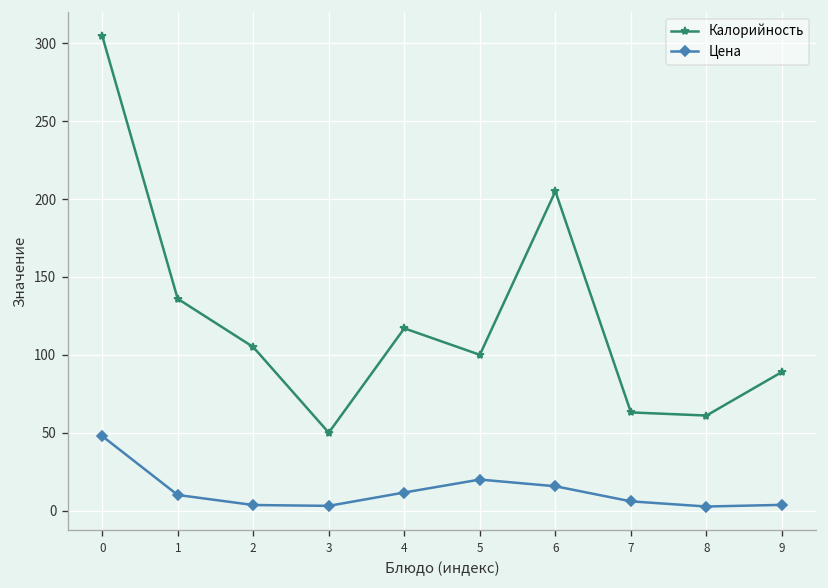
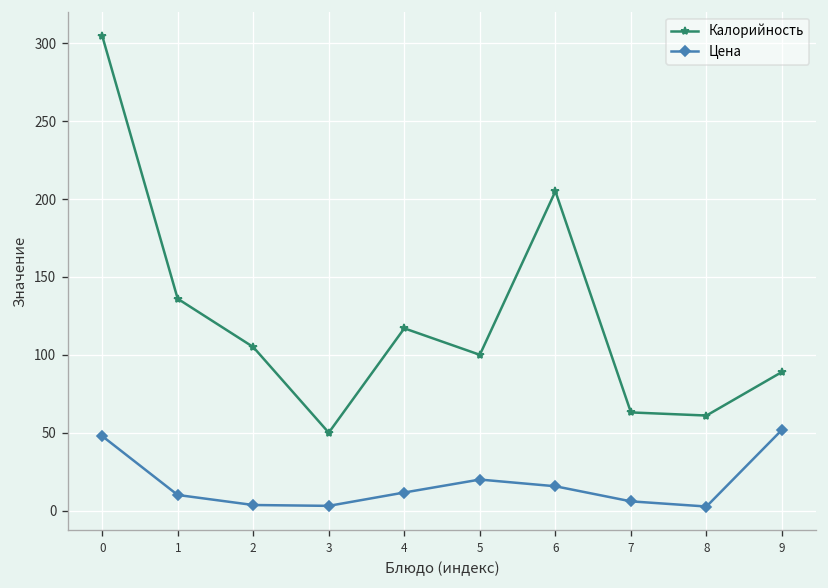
Цена, 9: 4 -> 52
